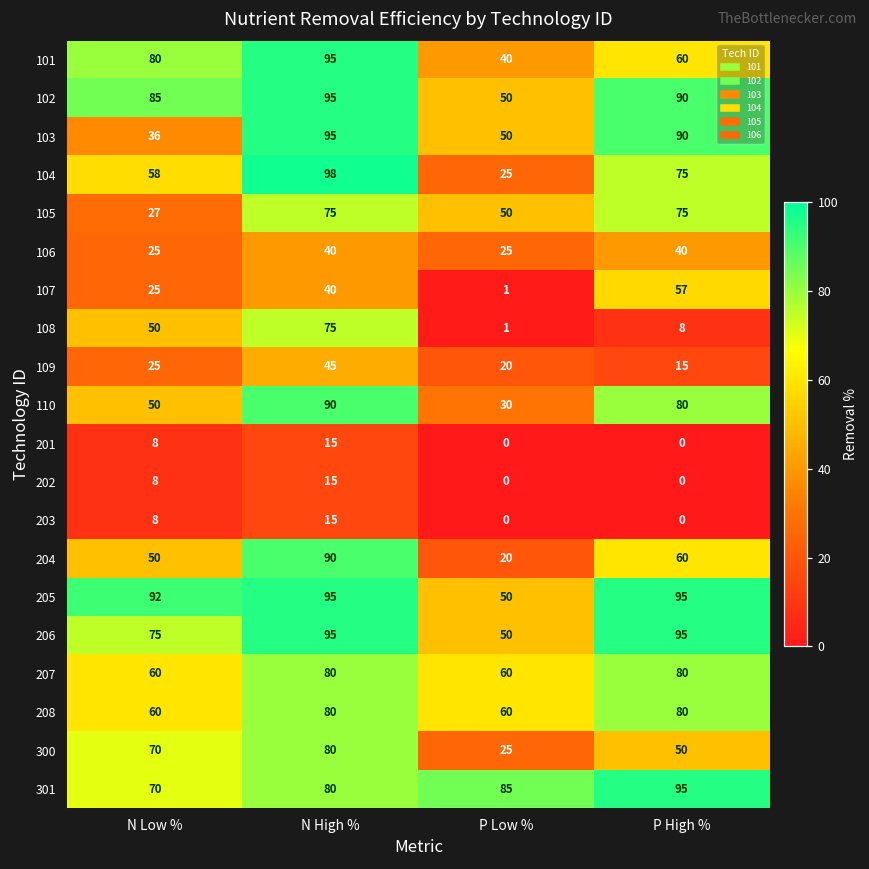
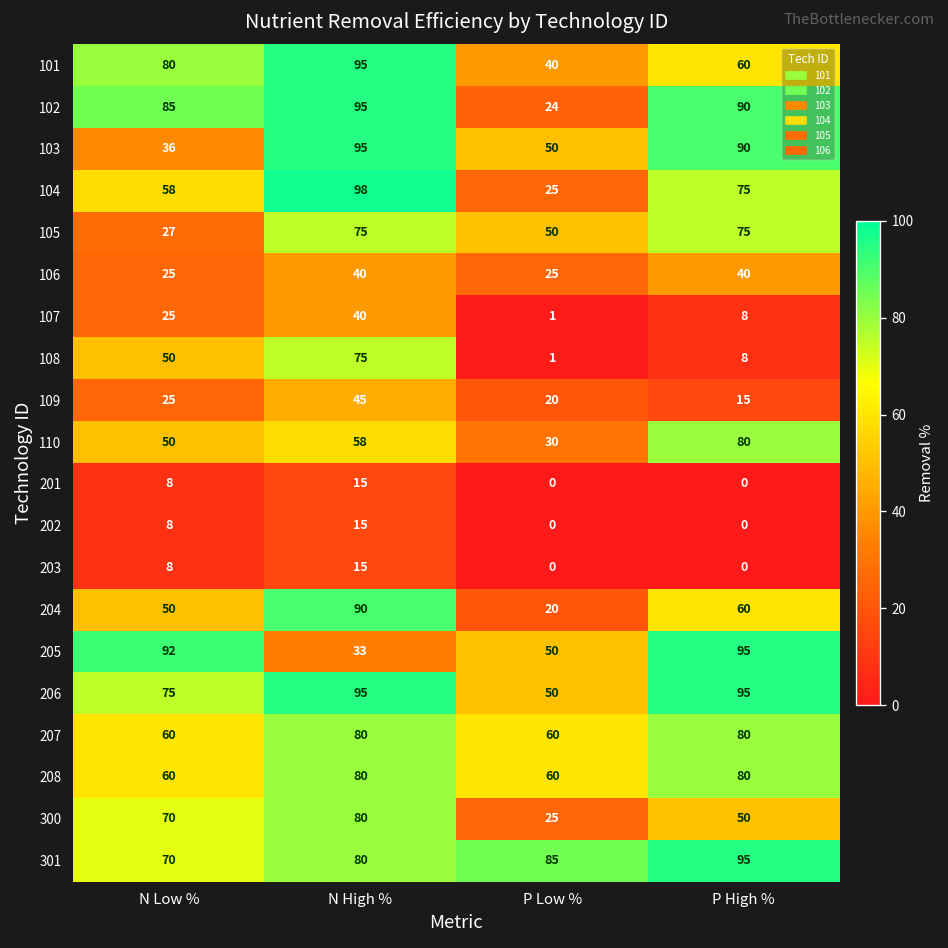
102, P Low %: 50 -> 24
107, P High %: 57 -> 8
110, N High %: 90 -> 58
205, N High %: 95 -> 33
